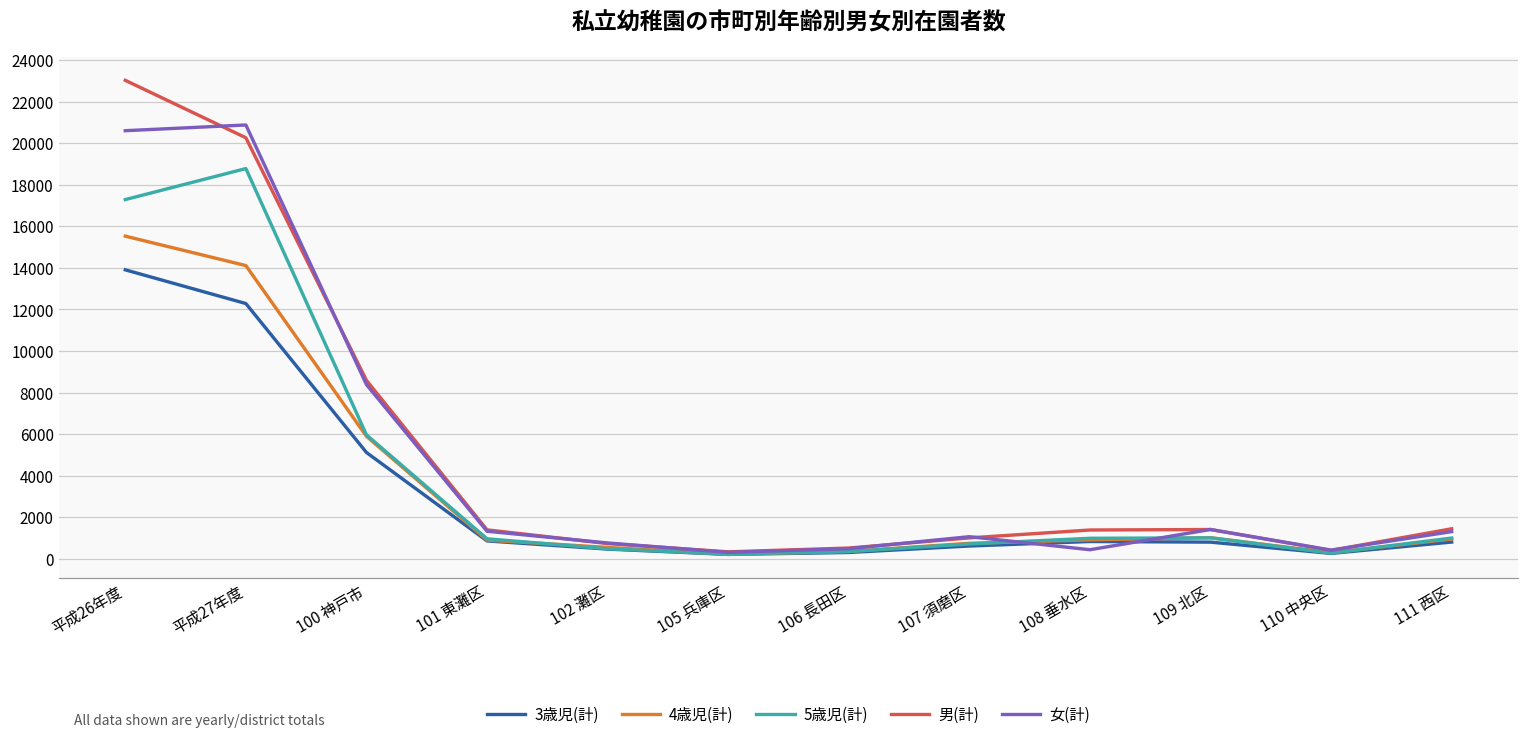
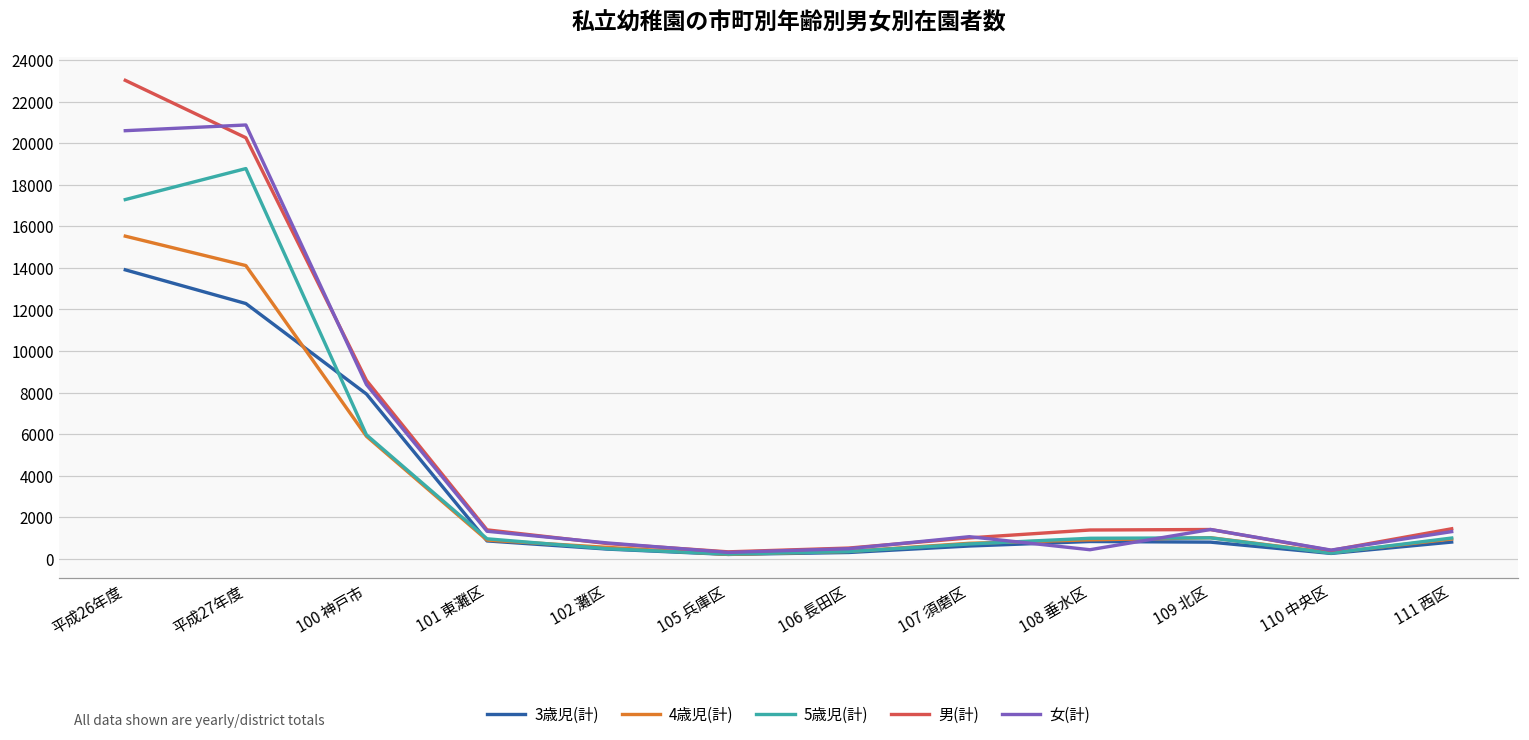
3歳児(計), 100 神戸市: 5100 -> 7900
